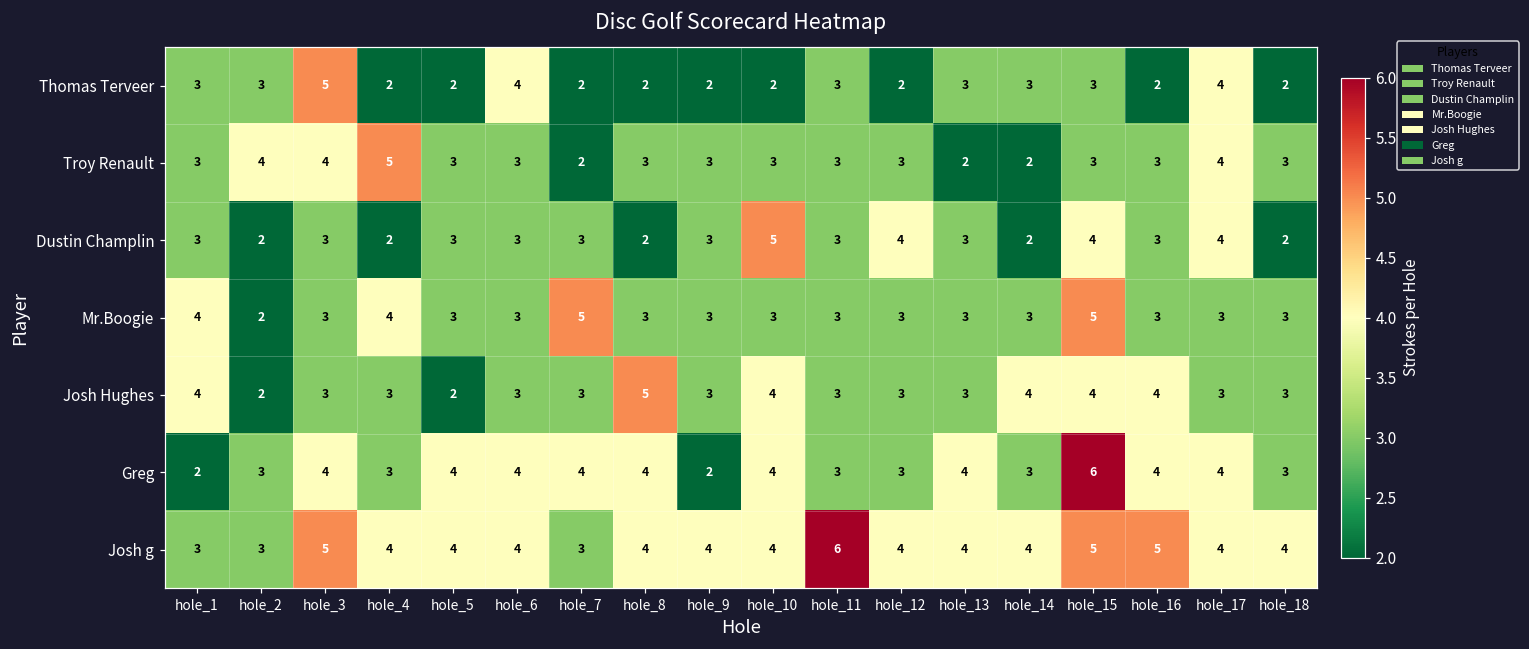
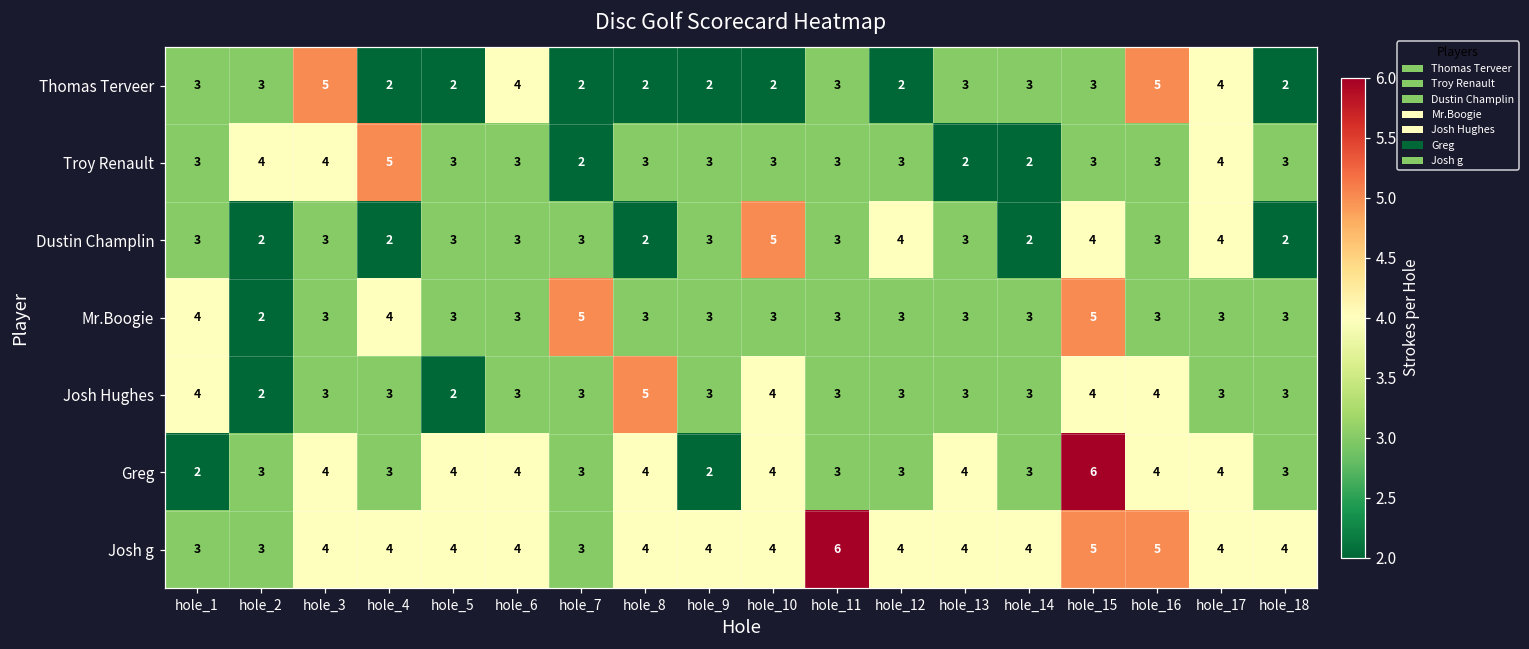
Thomas Terveer, hole_16: 2 -> 5
Josh Hughes, hole_14: 4 -> 3
Greg, hole_7: 4 -> 3
Josh g, hole_3: 5 -> 4
